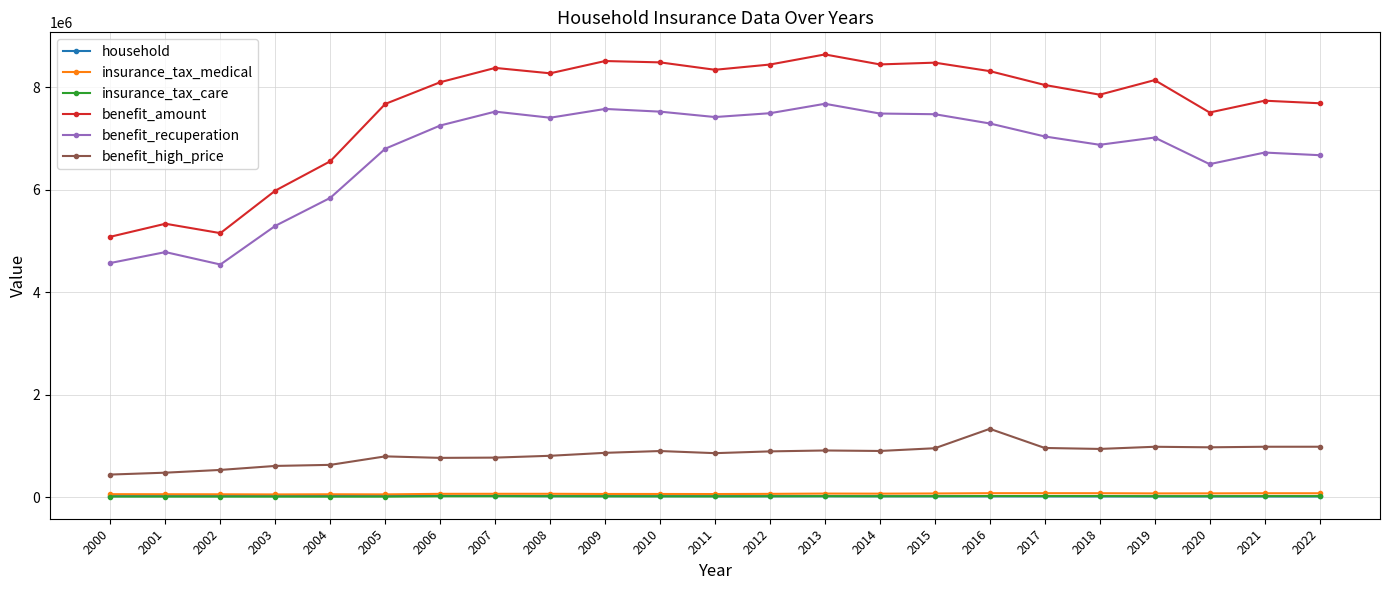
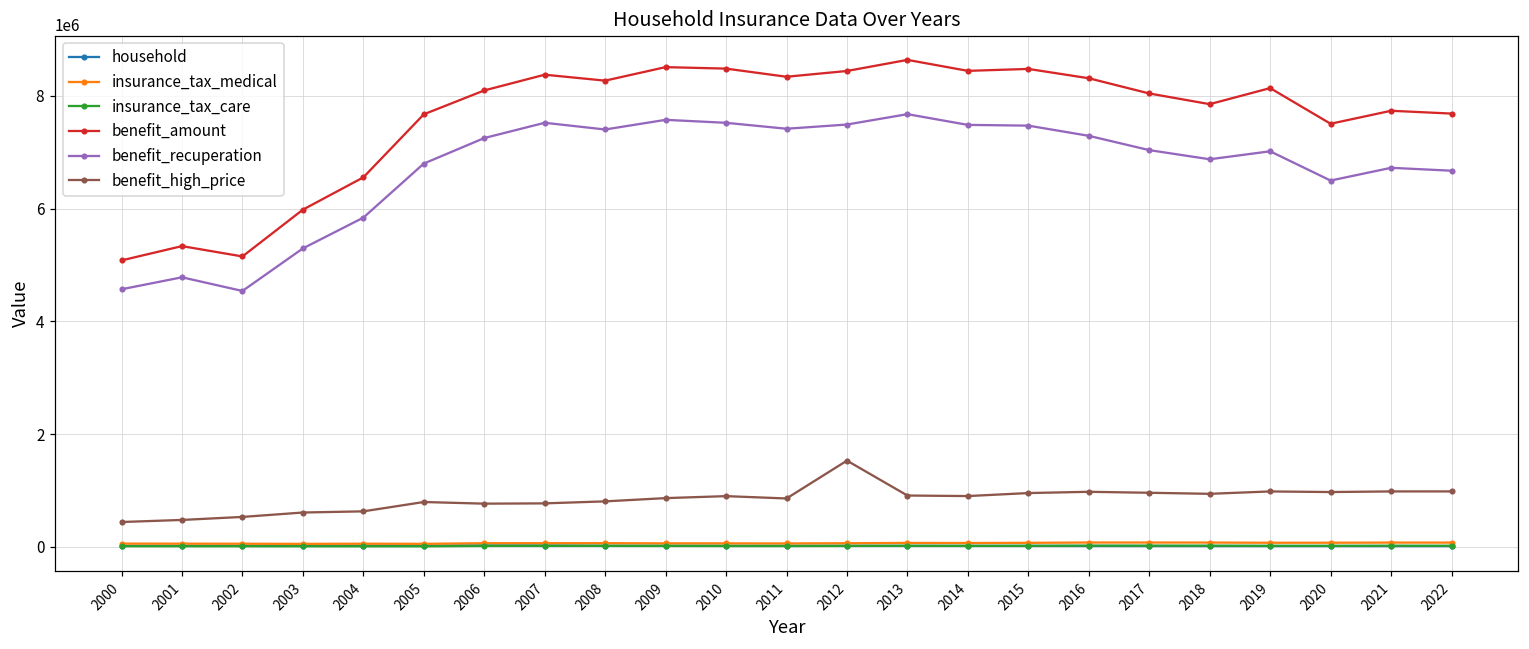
benefit_high_price, 2012: 900000 -> 1500000
benefit_high_price, 2016: 1300000 -> 1000000
